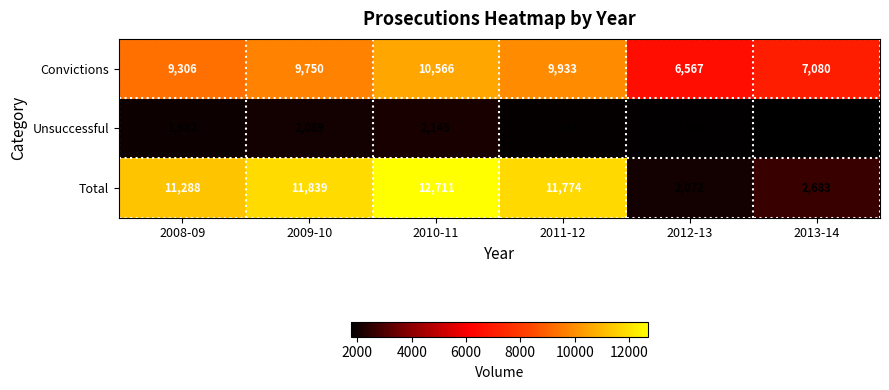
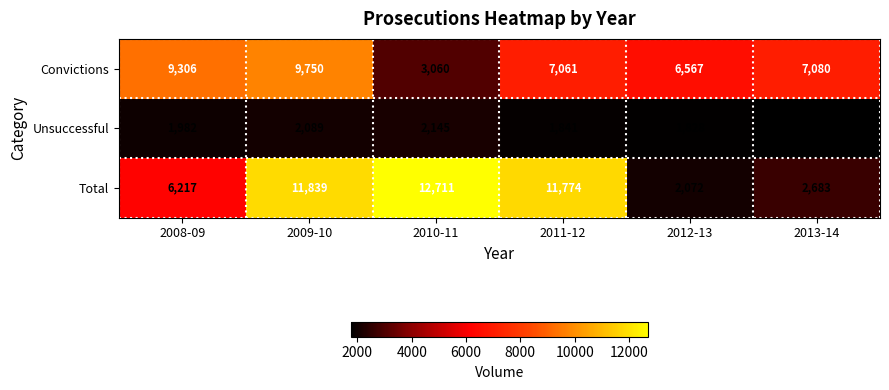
Convictions, 2010-11: 10,566 -> 3,060
Convictions, 2011-12: 9,933 -> 7,061
Total, 2008-09: 11,288 -> 6,217
